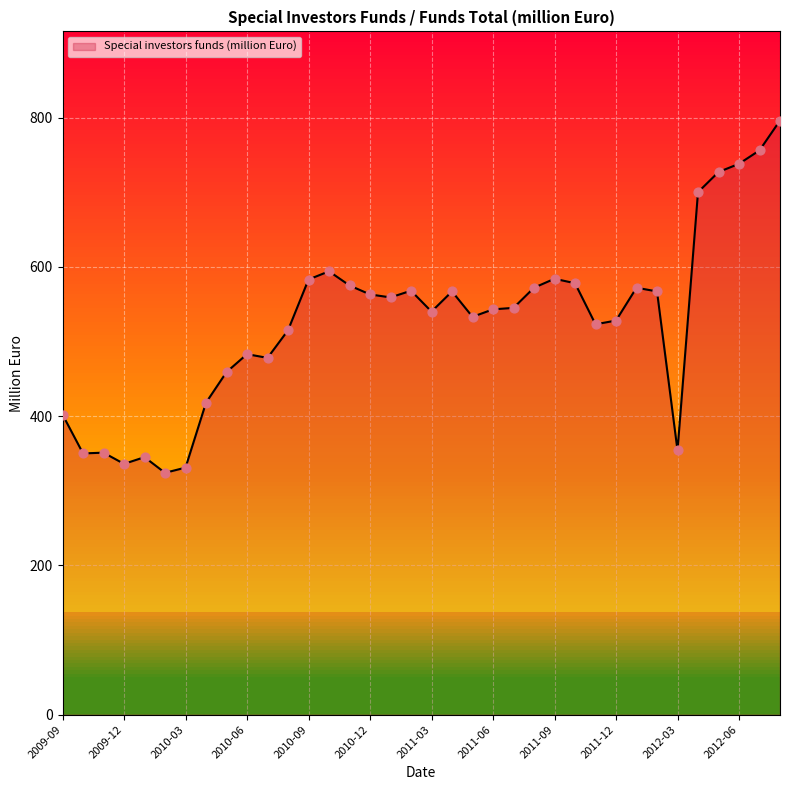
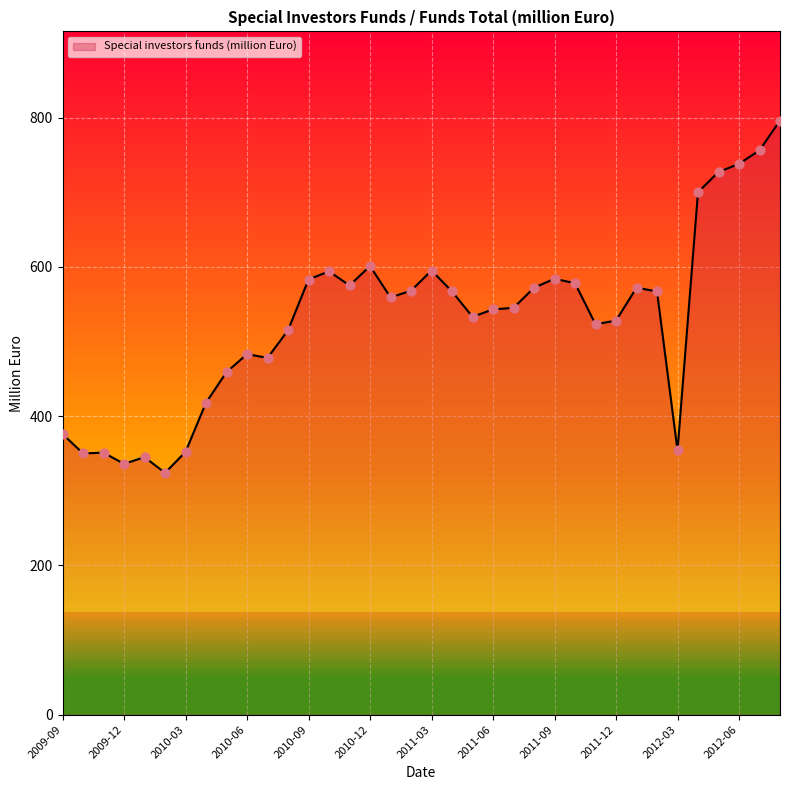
2009-09: 400 -> 380
2010-03: 330 -> 350
2010-12: 560 -> 600
2011-03: 540 -> 600
